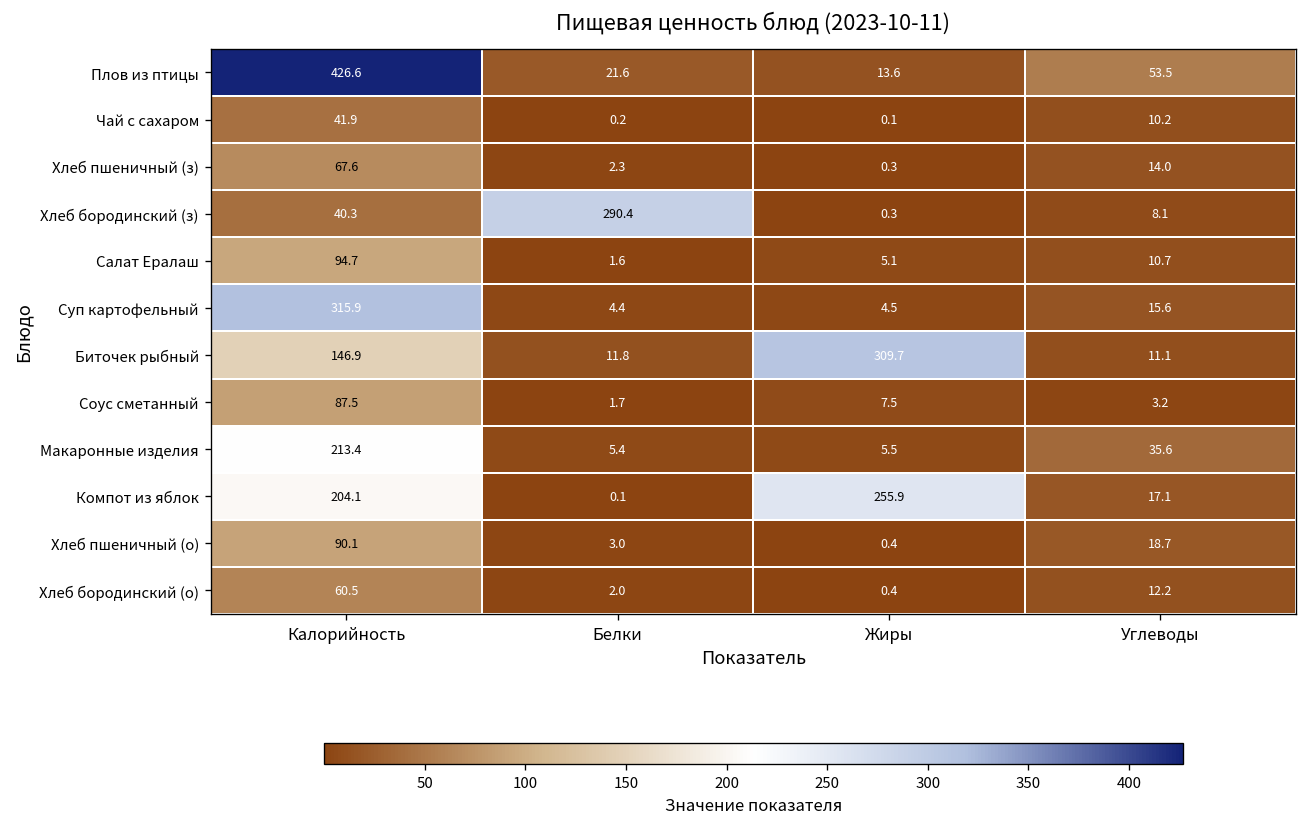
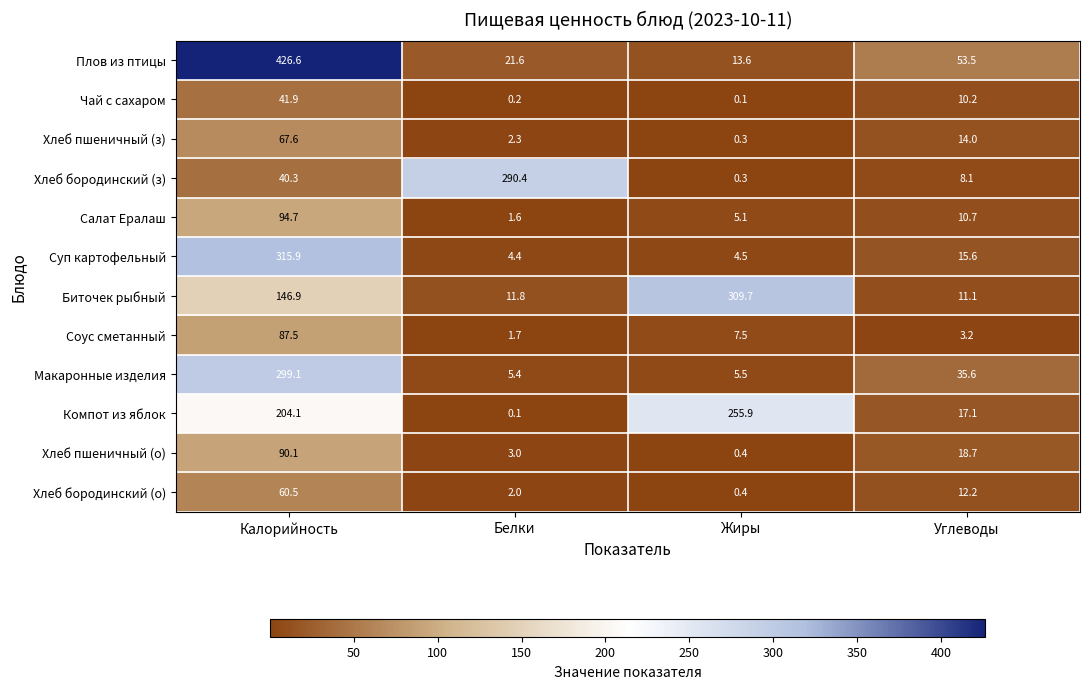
Макаронные изделия, Калорийность: 213.4 -> 299.1
